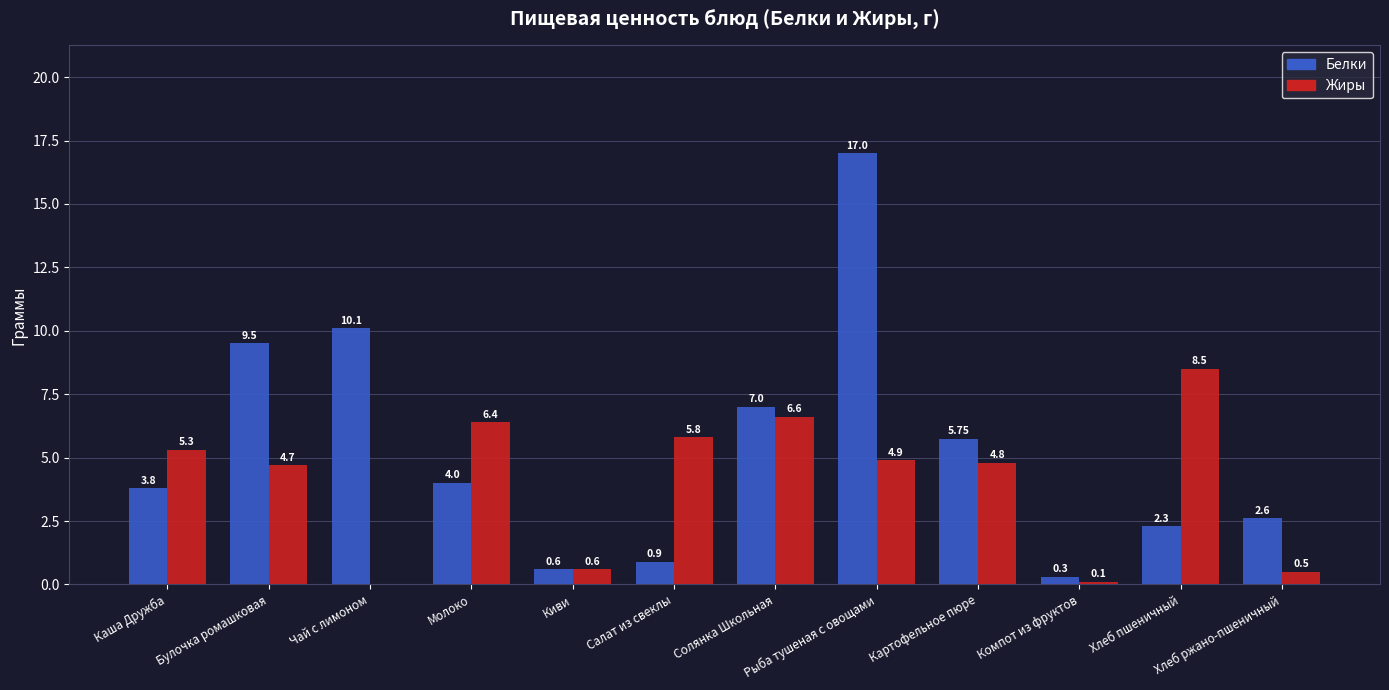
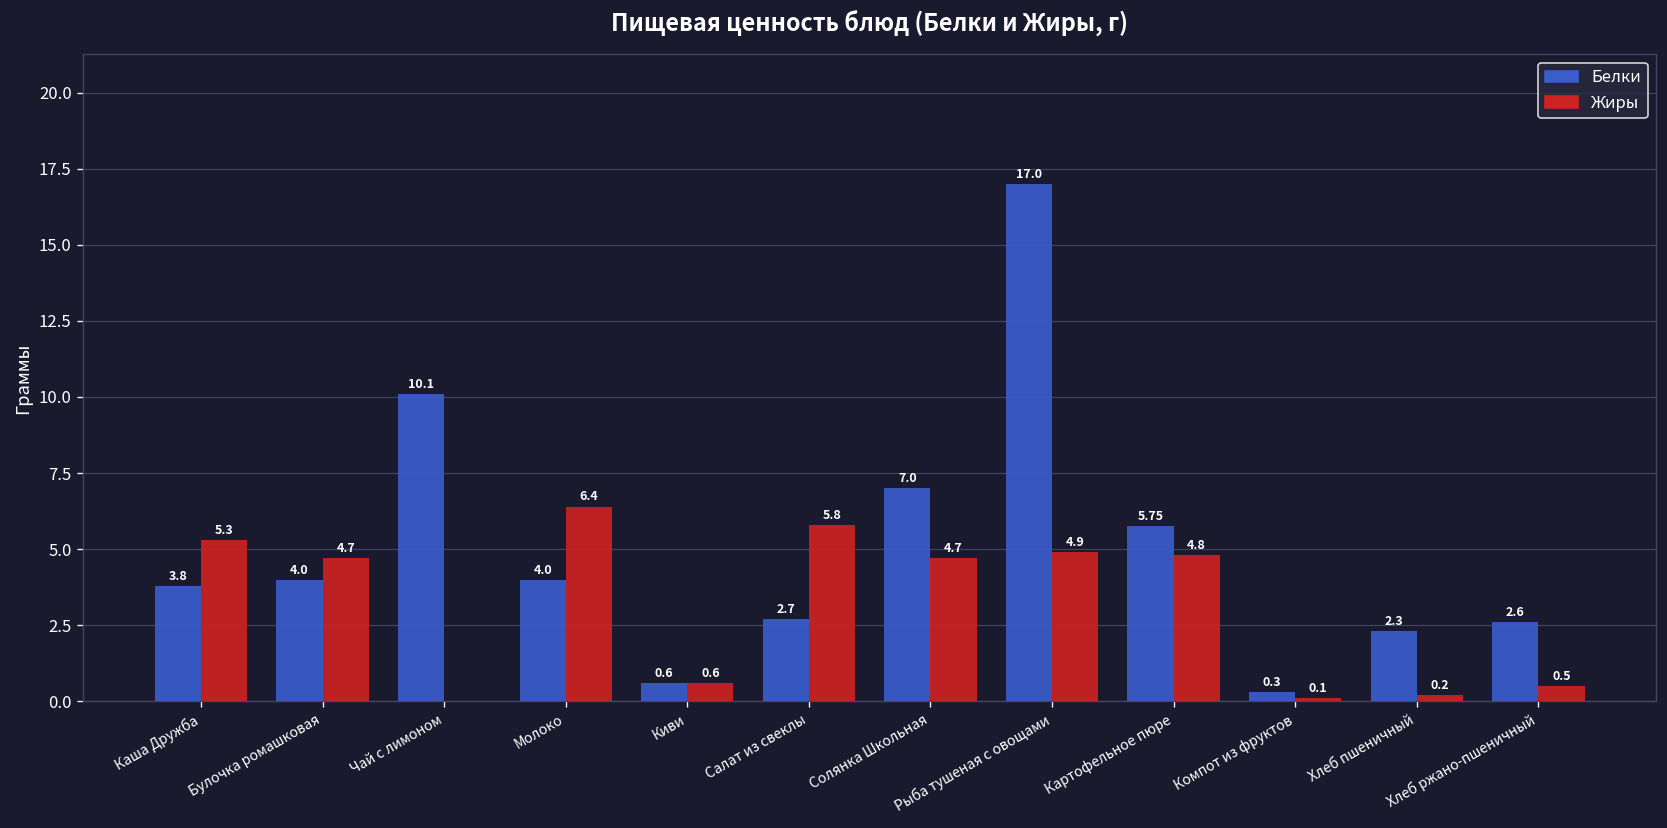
Белки, Булочка ромашковая: 9.5 -> 4.0
Белки, Салат из свеклы: 0.9 -> 2.7
Жиры, Солянка Школьная: 6.6 -> 4.7
Жиры, Хлеб пшеничный: 8.5 -> 0.2
